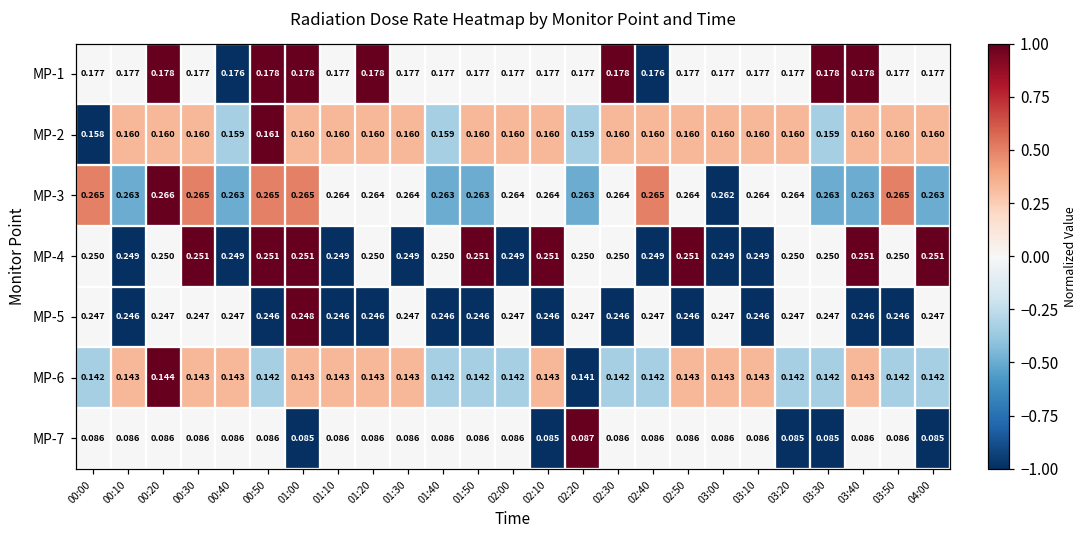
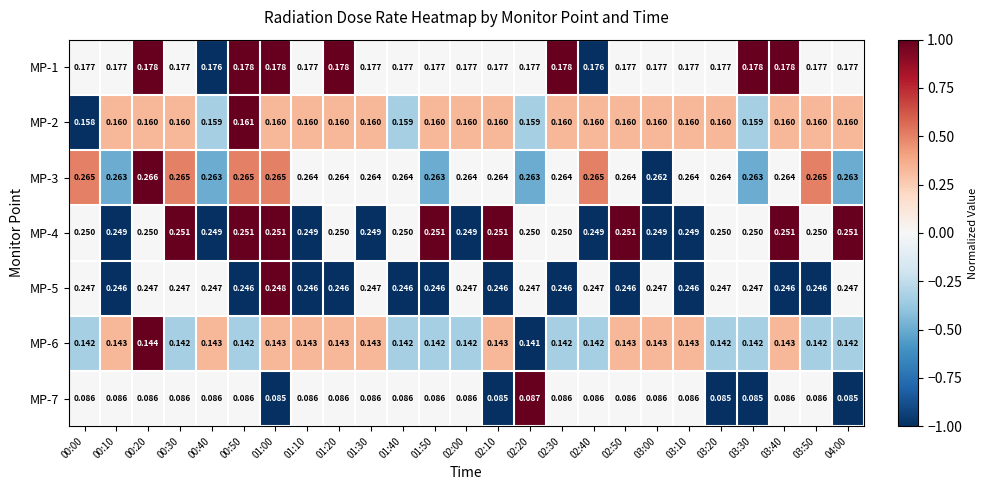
MP-3, 01:40: 0.263 -> 0.264
MP-3, 03:40: 0.263 -> 0.264
MP-6, 00:30: 0.143 -> 0.142
